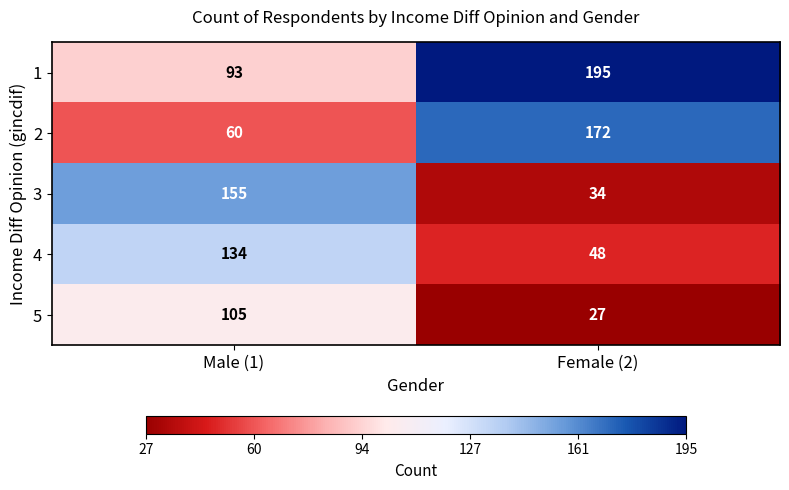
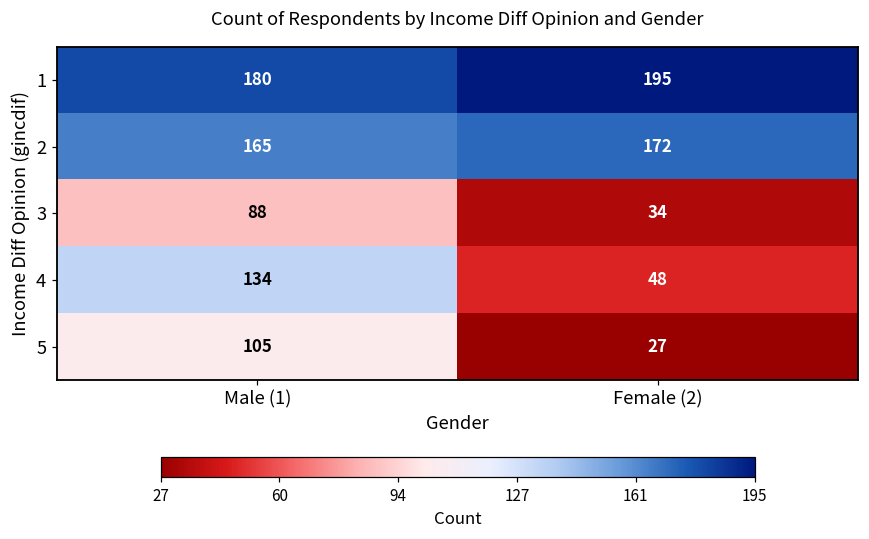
1, Male (1): 93 -> 180
2, Male (1): 60 -> 165
3, Male (1): 155 -> 88
